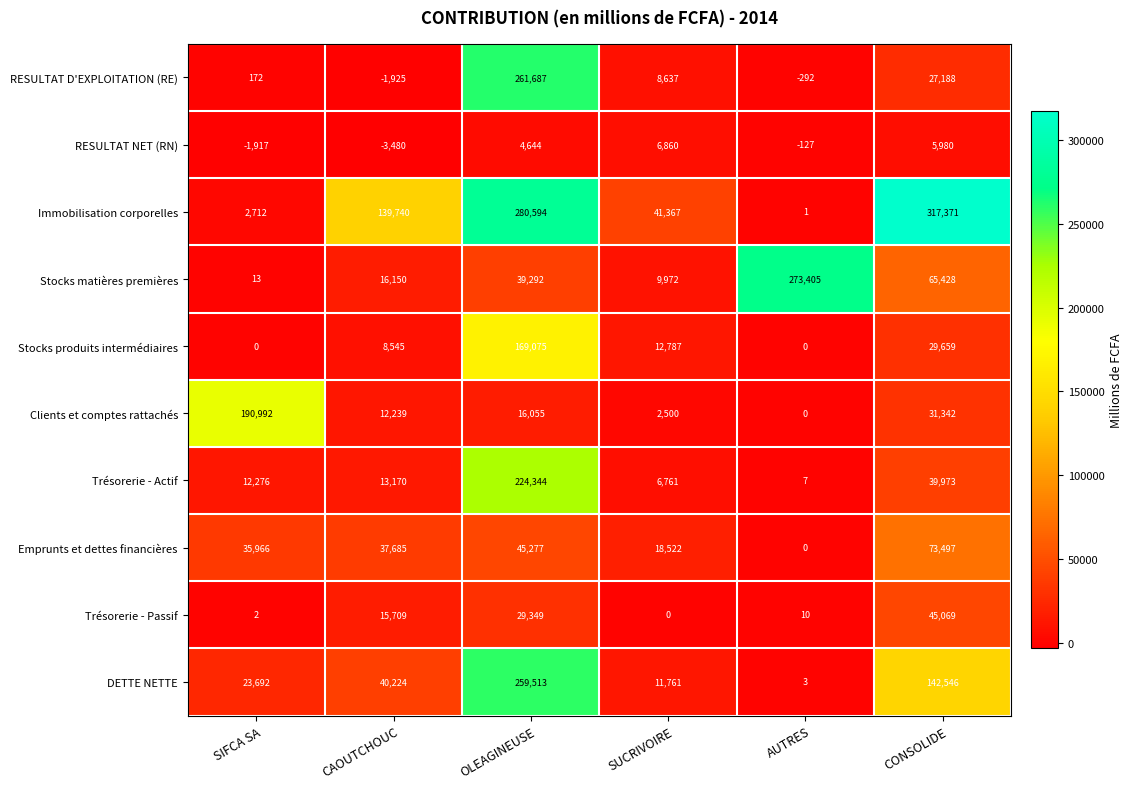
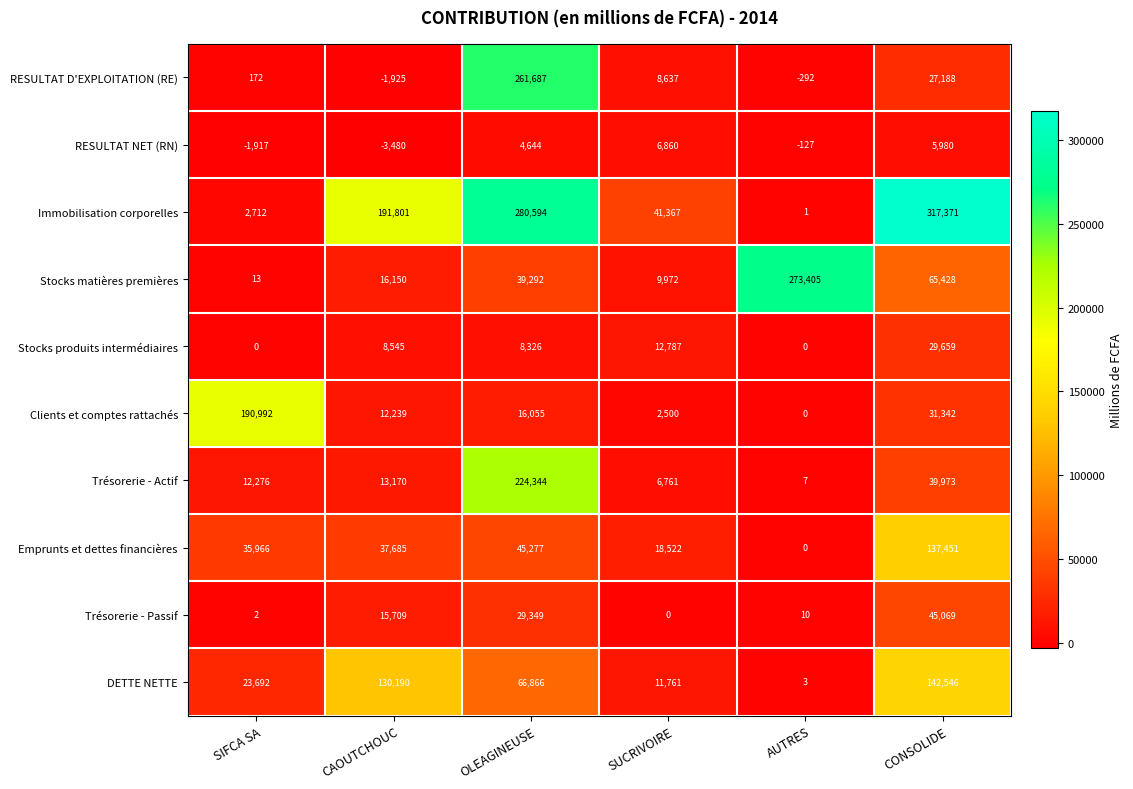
Immobilisation corporelles, CAOUTCHOUC: 139,740 -> 191,801
Stocks produits intermédiaires, OLEAGINEUSE: 169,075 -> 8,326
Emprunts et dettes financières, CONSOLIDE: 73,497 -> 137,451
DETTE NETTE, CAOUTCHOUC: 40,224 -> 130,190
DETTE NETTE, OLEAGINEUSE: 259,513 -> 66,866
